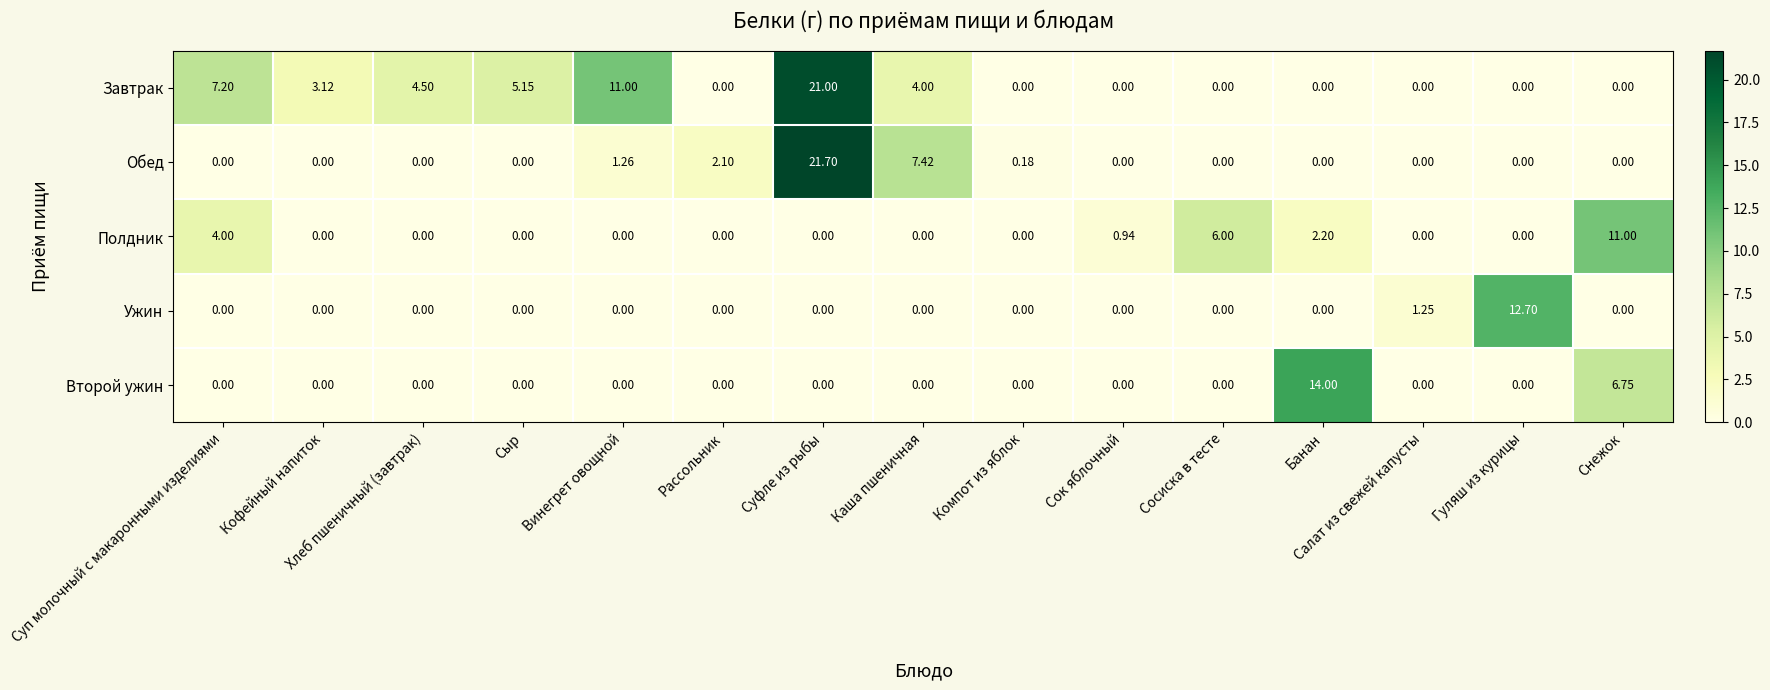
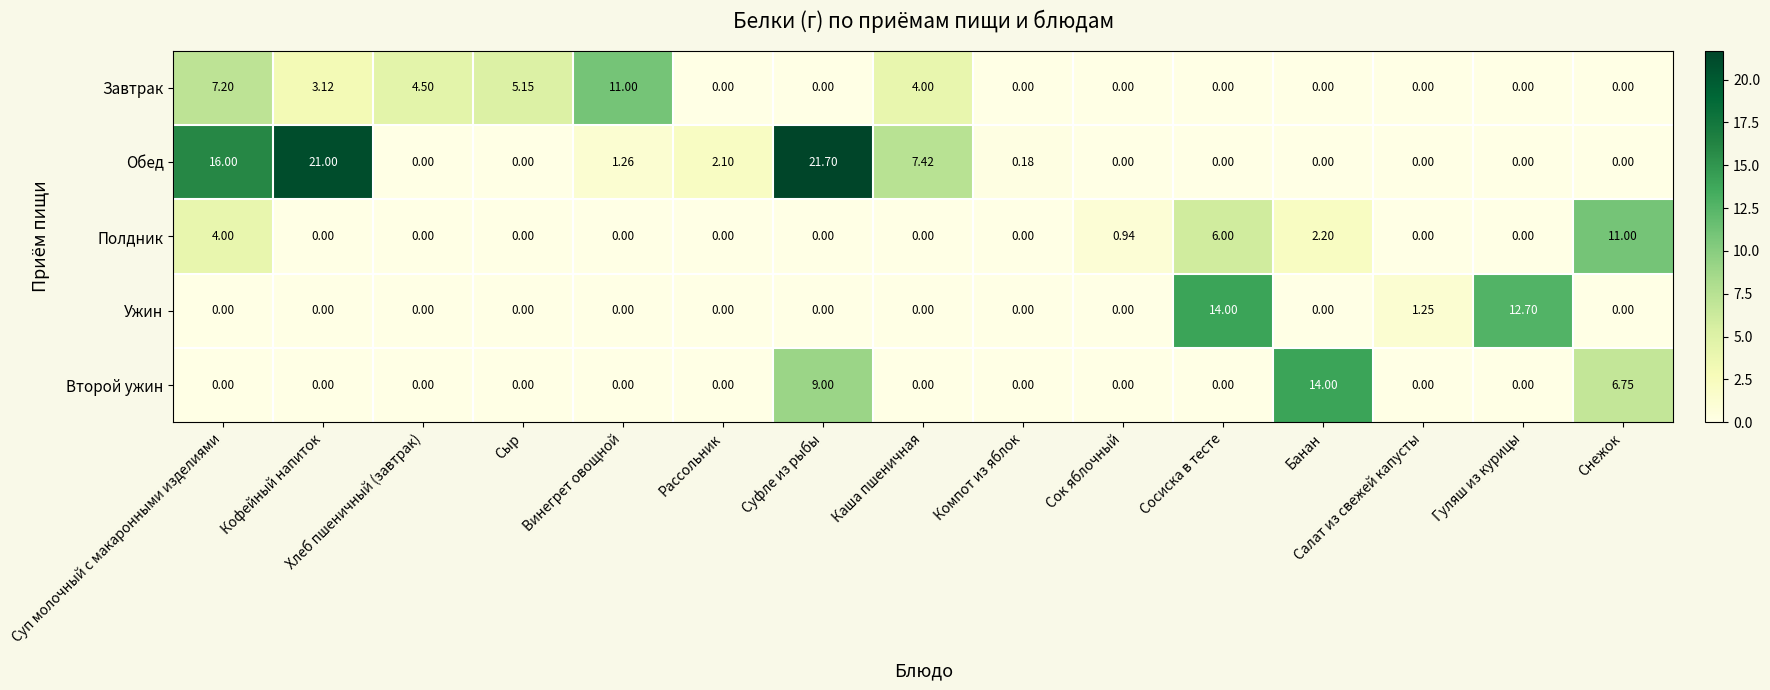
Завтрак, Суфле из рыбы: 21.00 -> 0.00
Обед, Суп молочный с макаронными изделиями: 0.00 -> 16.00
Обед, Кофейный напиток: 0.00 -> 21.00
Ужин, Сосиска в тесте: 0.00 -> 14.00
Второй ужин, Суфле из рыбы: 0.00 -> 9.00
